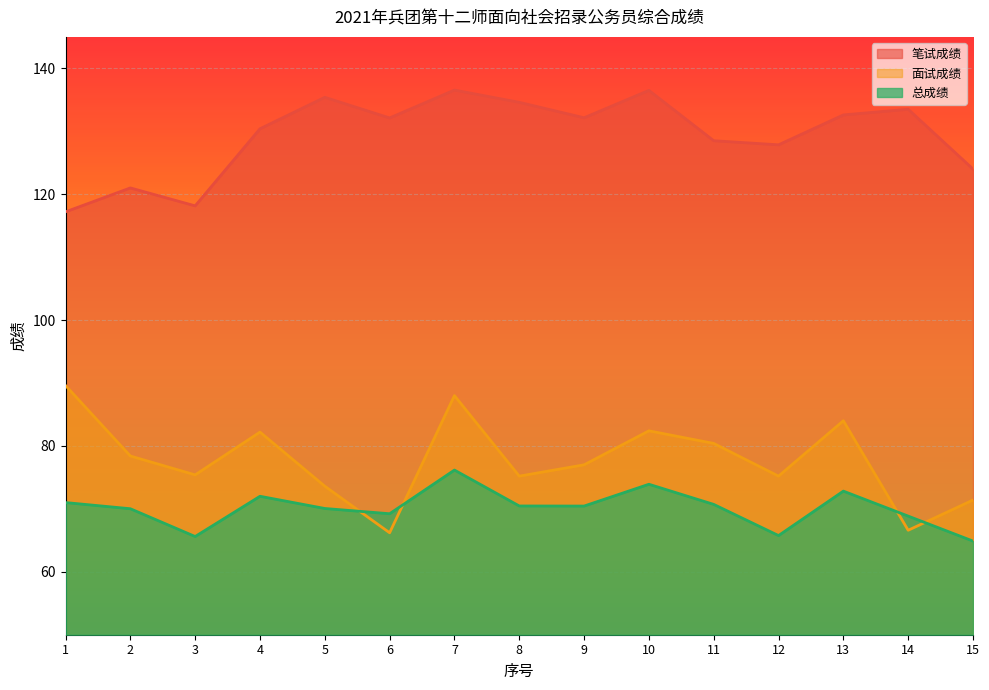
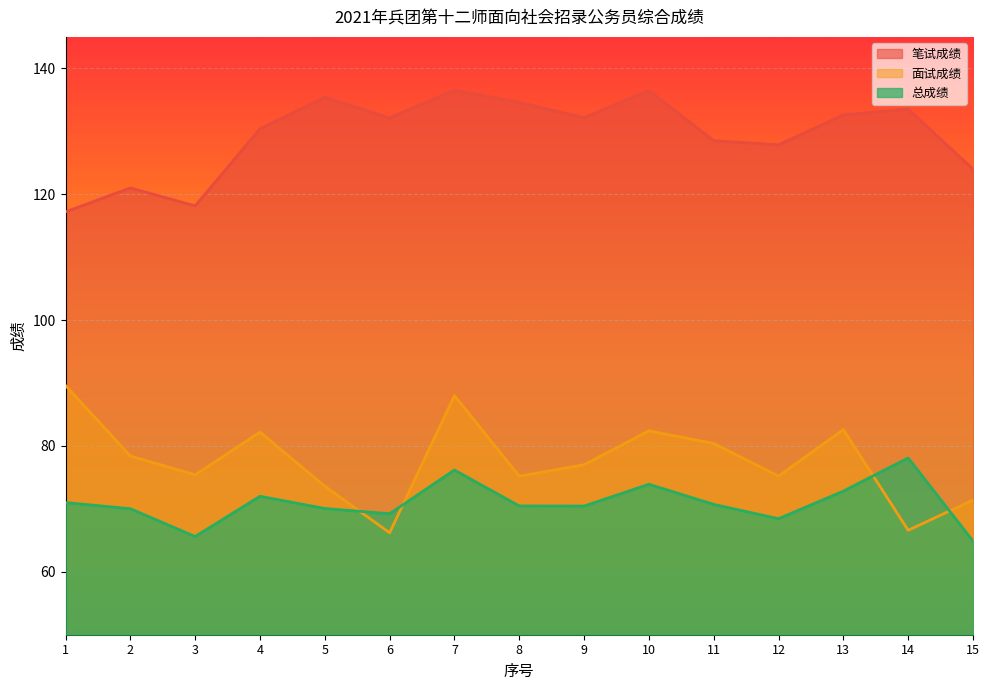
总成绩, 12: 66 -> 68
面试成绩, 13: 84 -> 83
总成绩, 14: 69 -> 78
